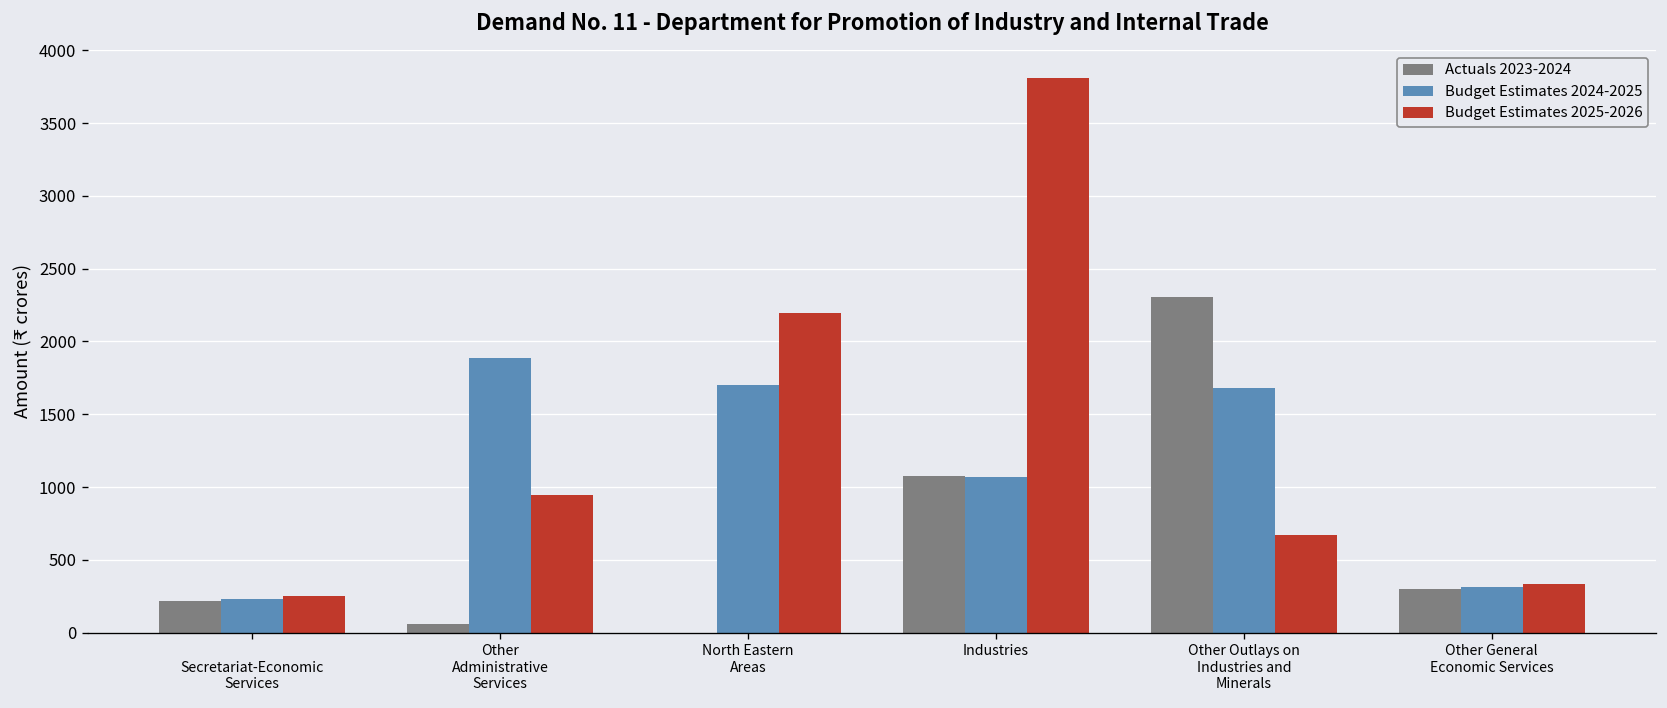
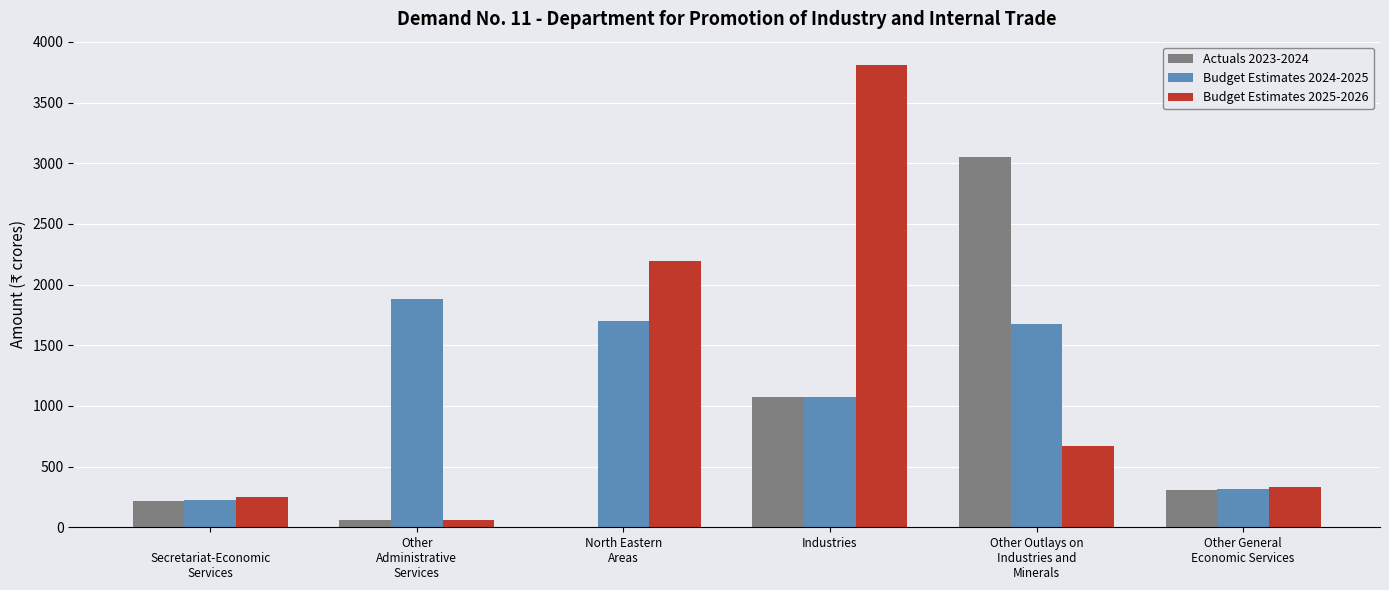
Budget Estimates 2025-2026, Other Administrative Services: 940 -> 60
Actuals 2023-2024, Other Outlays on Industries and Minerals: 2300 -> 3050
